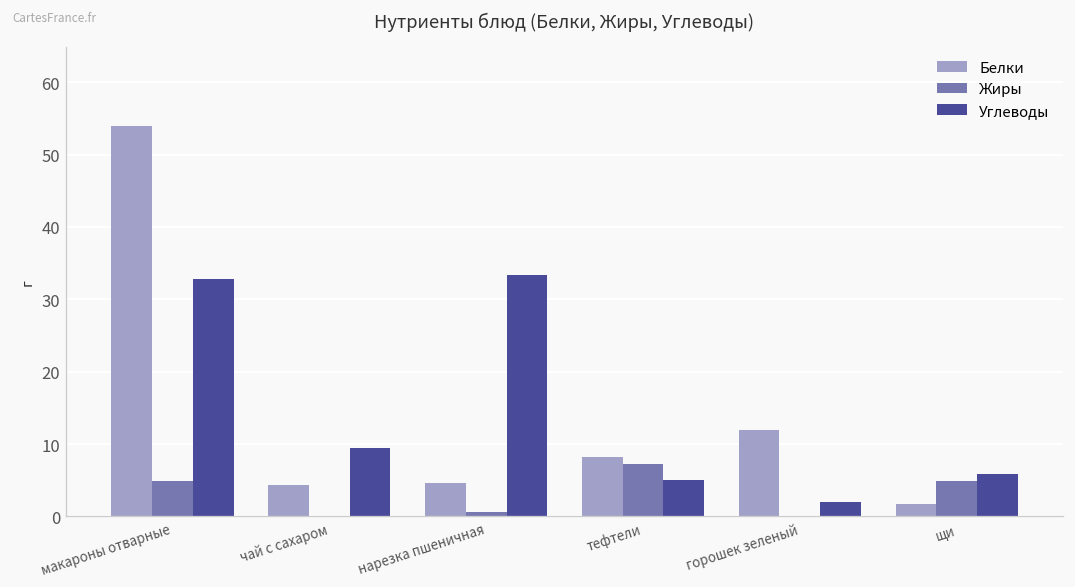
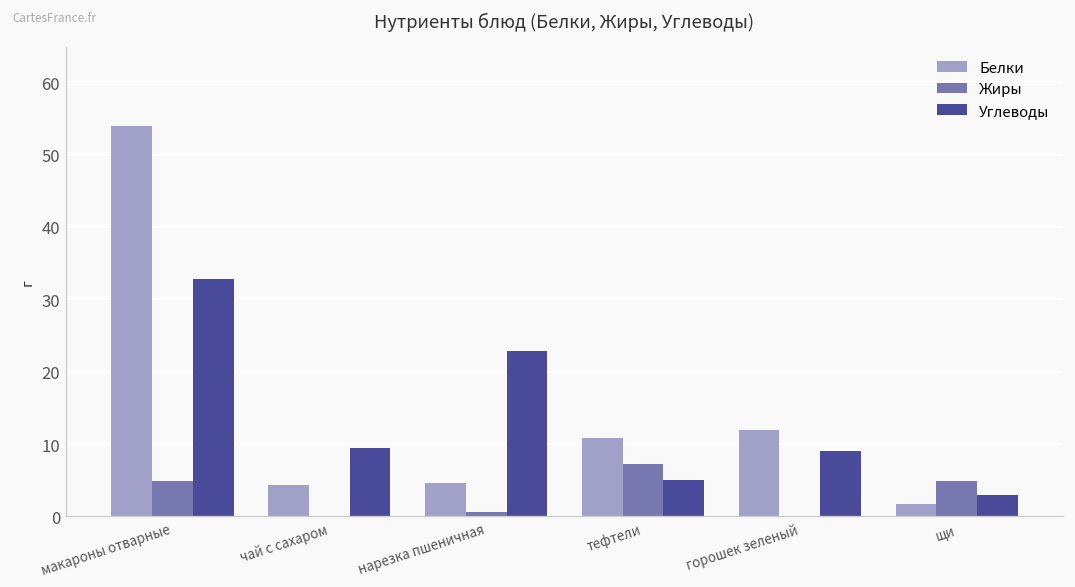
Углеводы, нарезка пшеничная: 33 -> 23
Белки, тефтели: 8 -> 11
Углеводы, горошек зеленый: 2 -> 9
Углеводы, щи: 6 -> 3
